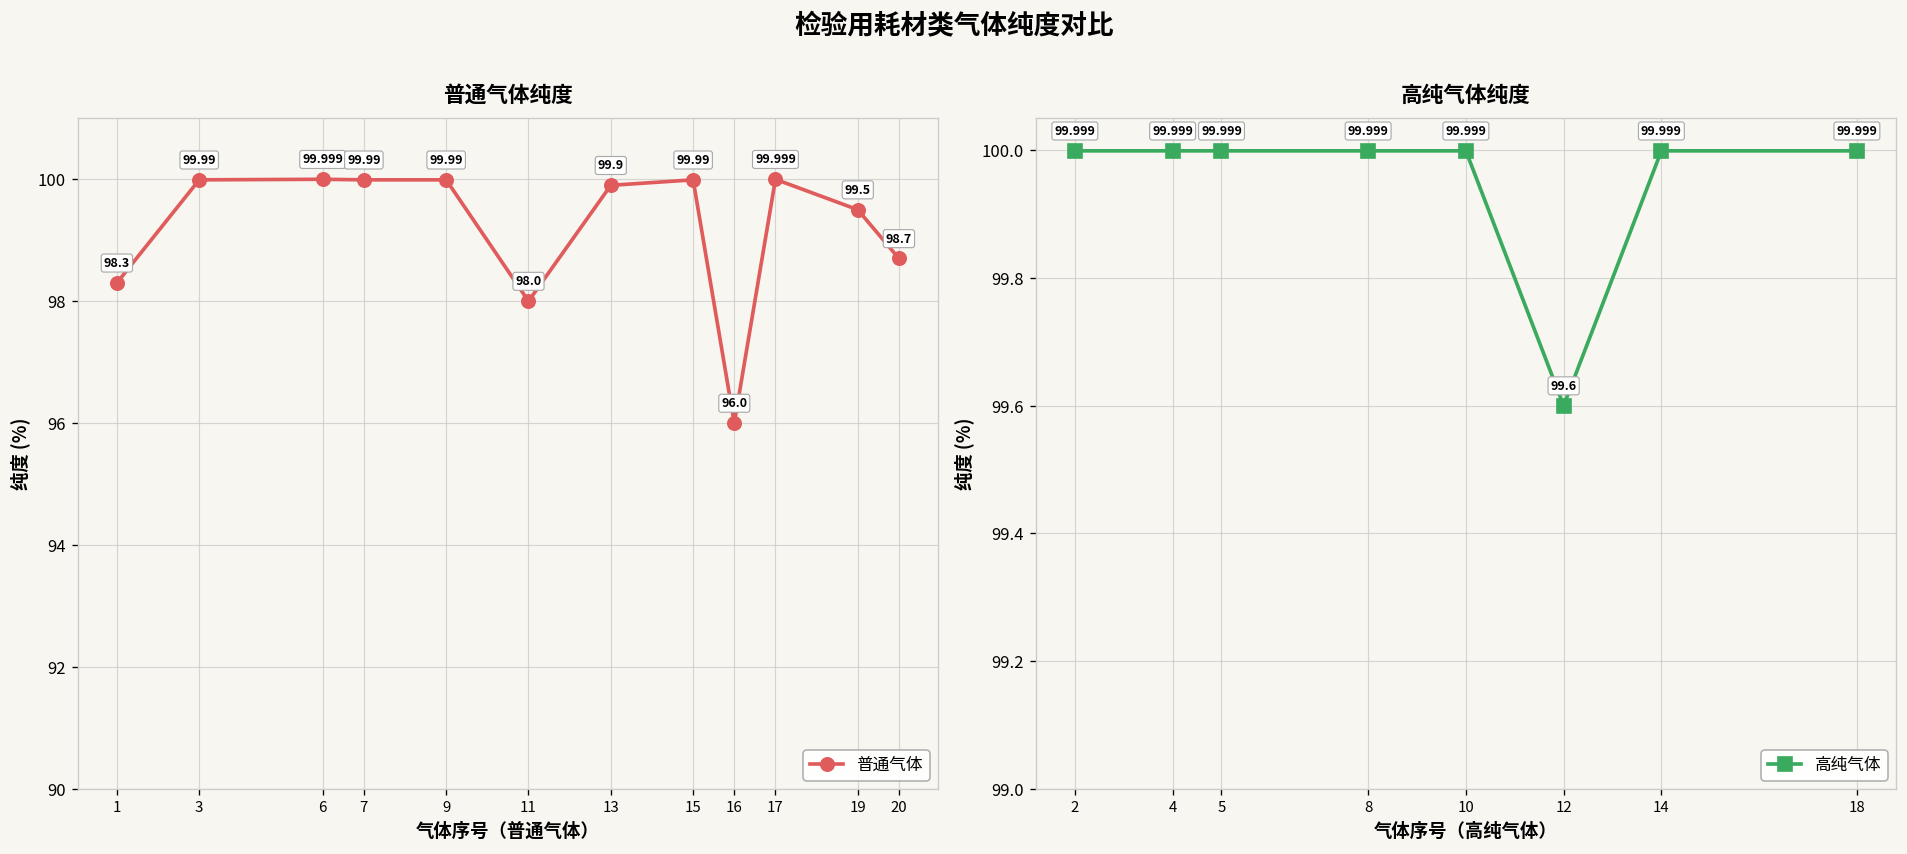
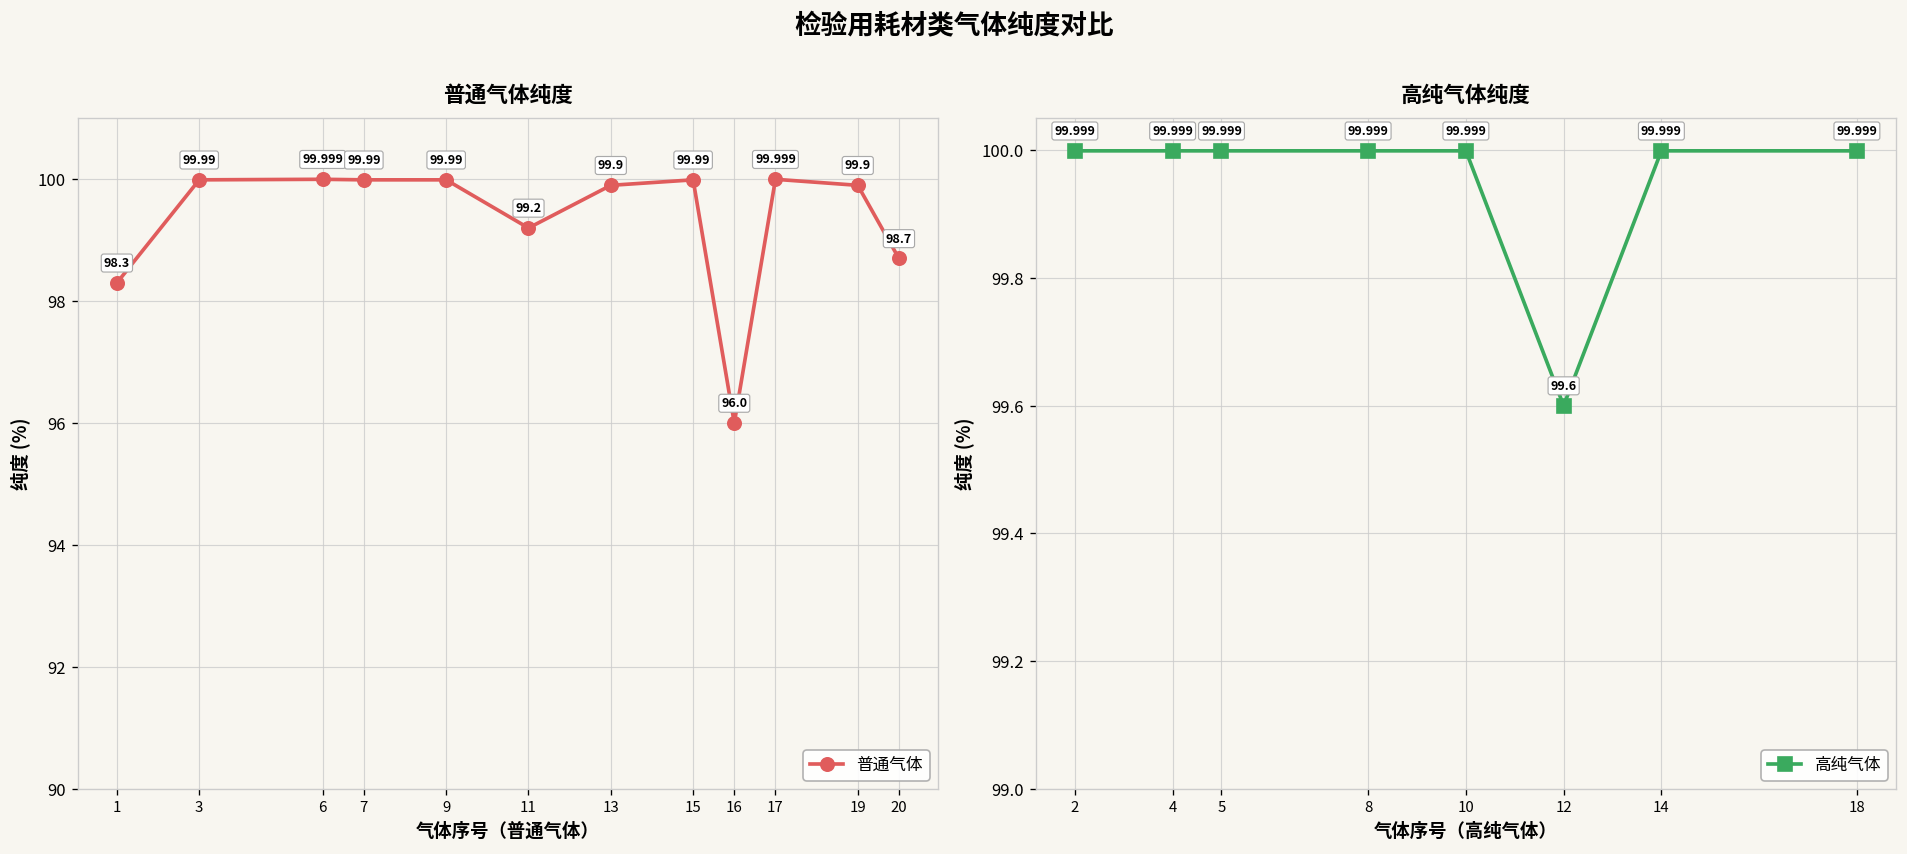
普通气体纯度, 11: 98.0 -> 99.2
普通气体纯度, 19: 99.5 -> 99.9
